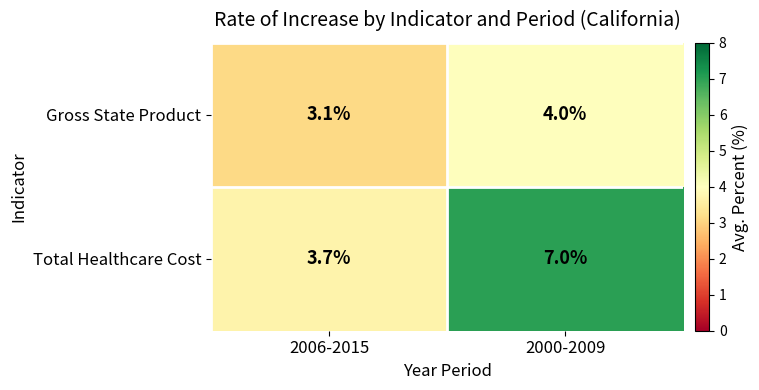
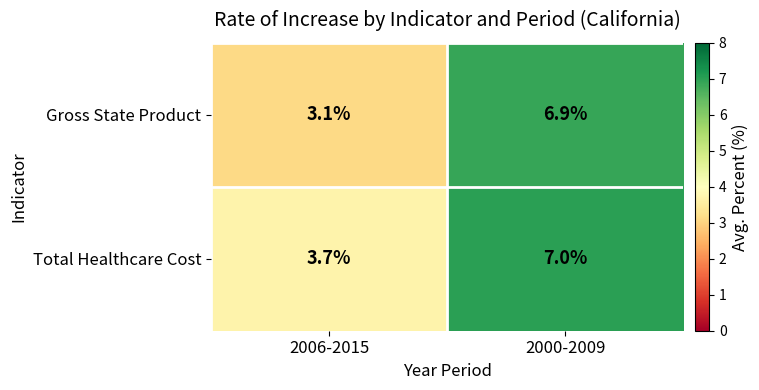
Gross State Product, 2000-2009: 4.0% -> 6.9%
